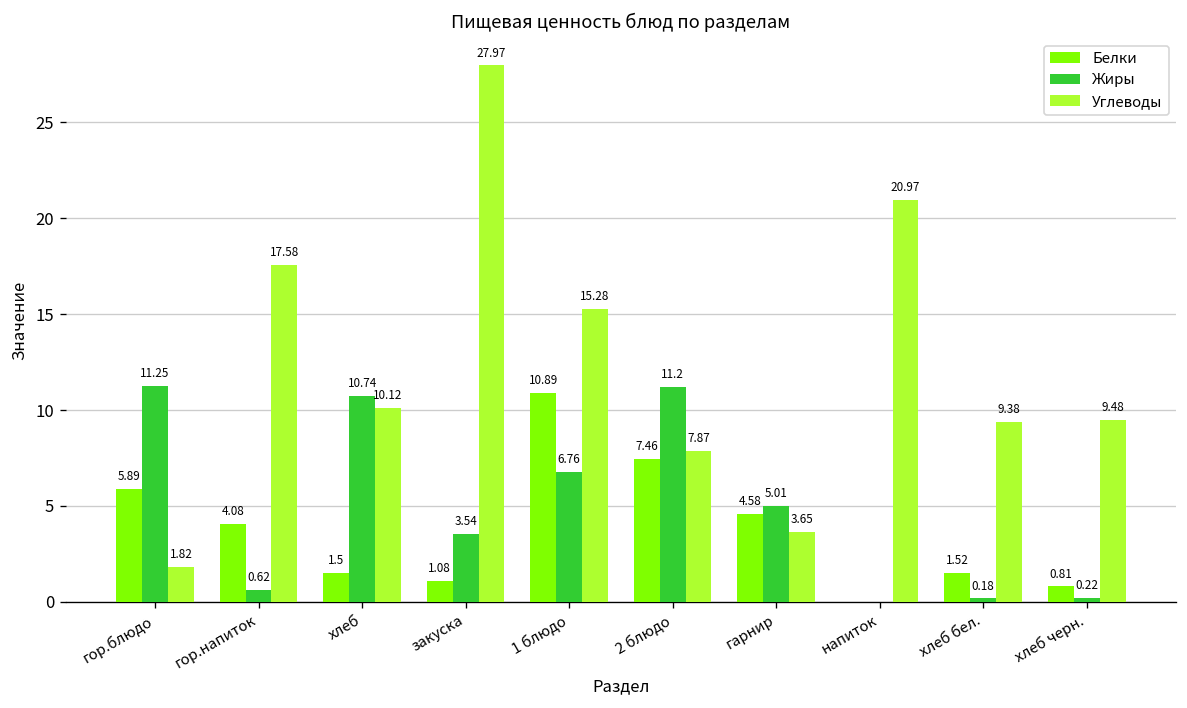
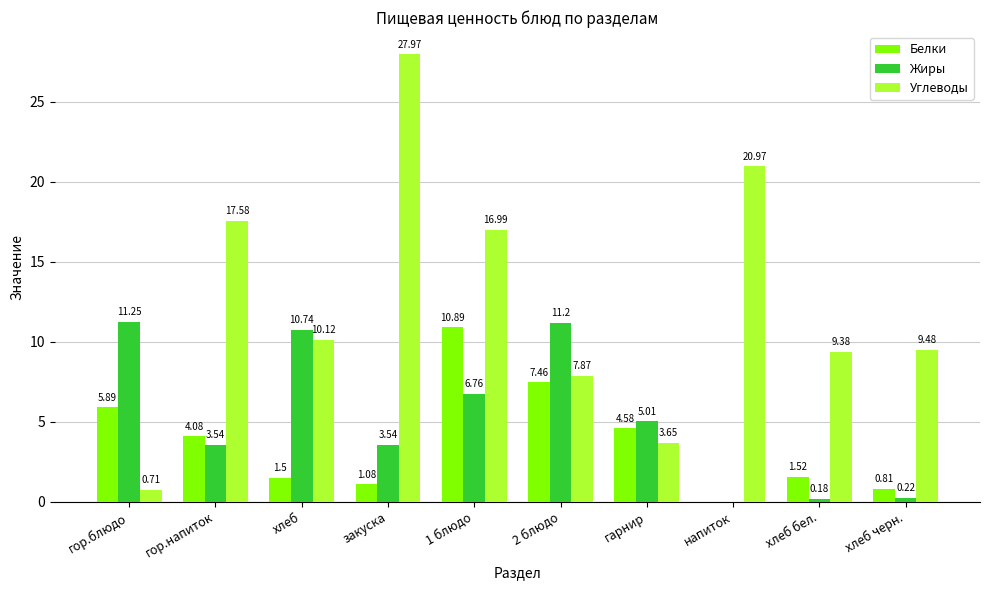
Углеводы, гор.блюдо: 1.82 -> 0.71
Жиры, гор.напиток: 0.62 -> 3.54
Углеводы, 1 блюдо: 15.28 -> 16.99
